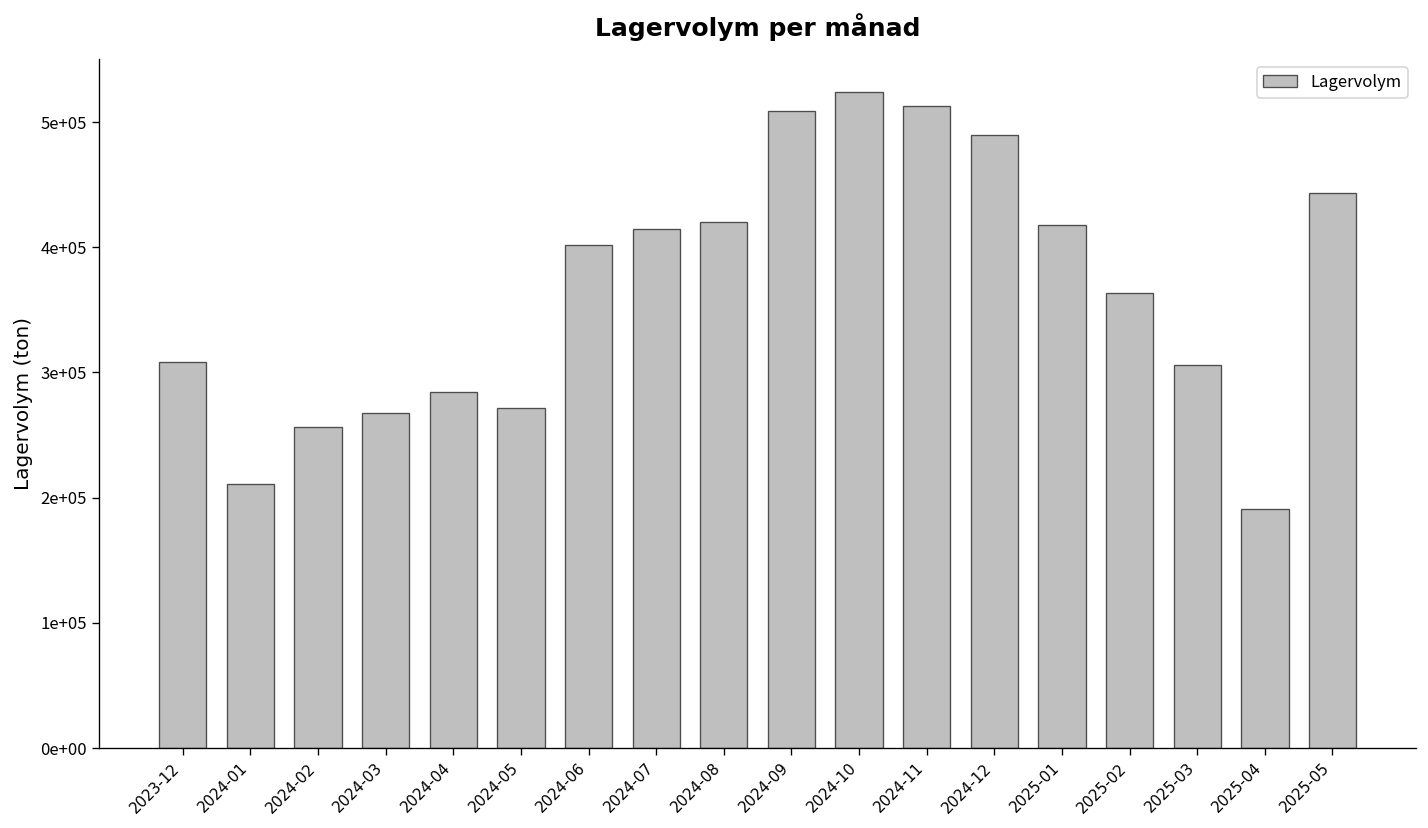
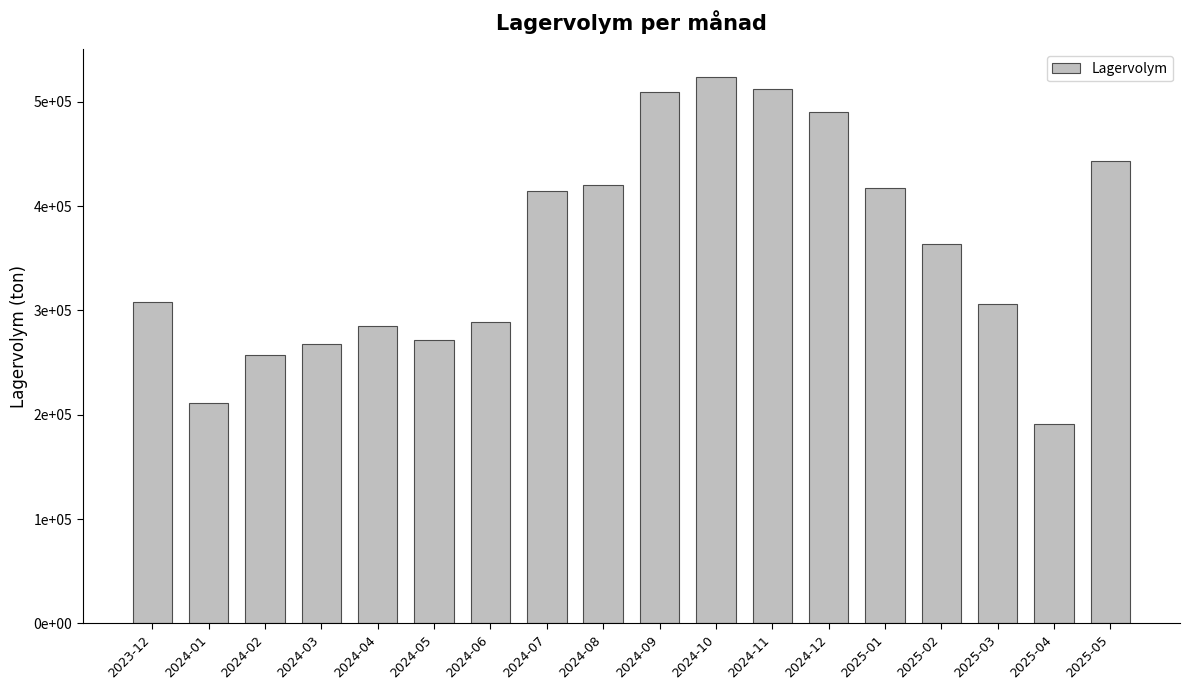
2024-06: 402000 -> 289000
